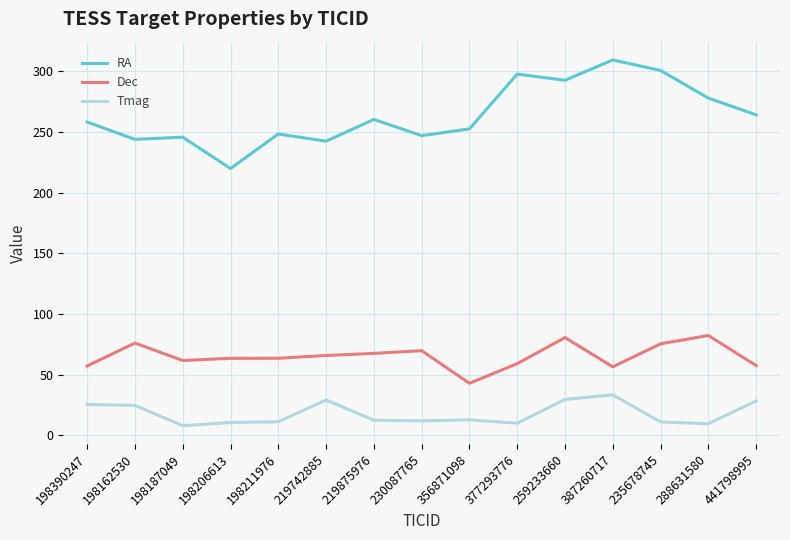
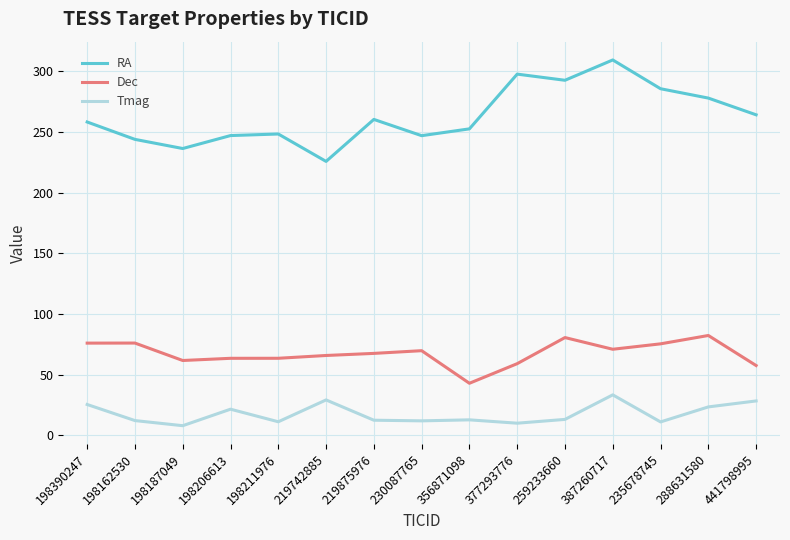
Dec, 198390247: 57 -> 76
Tmag, 198162530: 25 -> 12
RA, 198187049: 246 -> 236
RA, 198206613: 220 -> 247
Tmag, 198206613: 11 -> 22
RA, 219742885: 242 -> 226
Tmag, 259233660: 30 -> 13
Dec, 387260717: 57 -> 71
RA, 235678745: 301 -> 286
Tmag, 288631580: 10 -> 23
